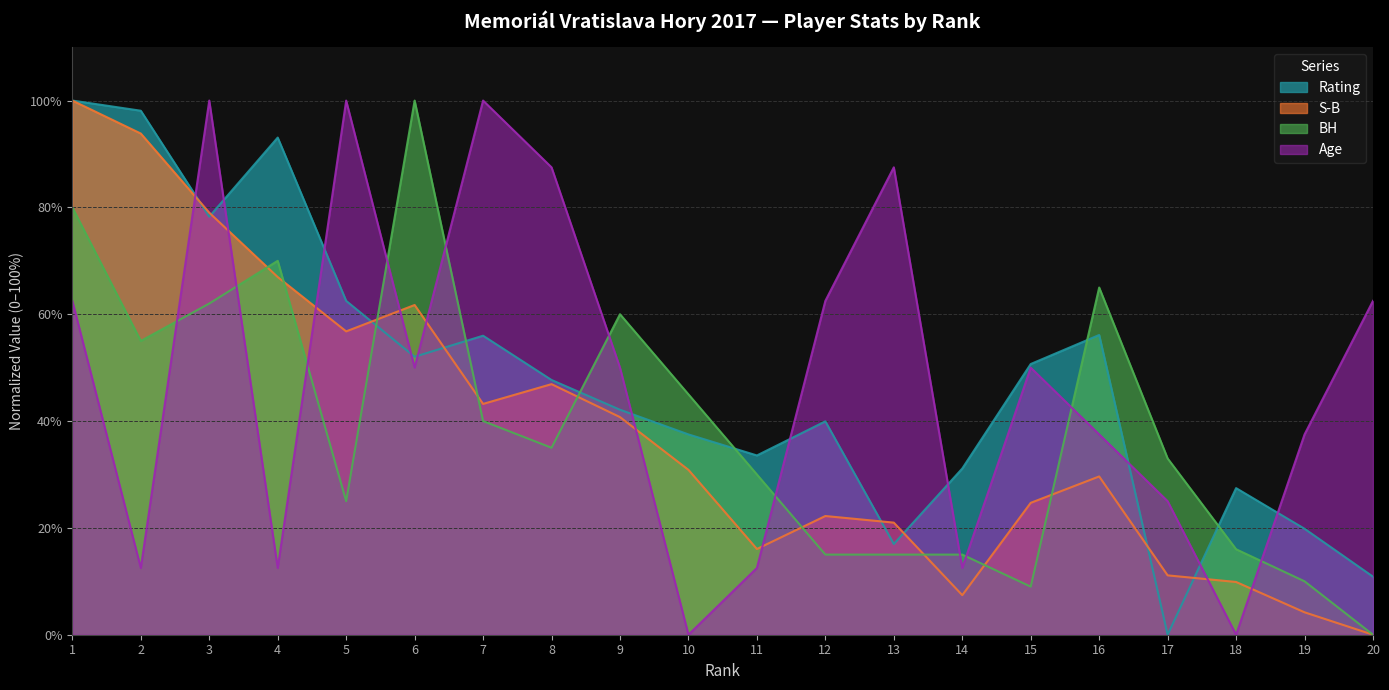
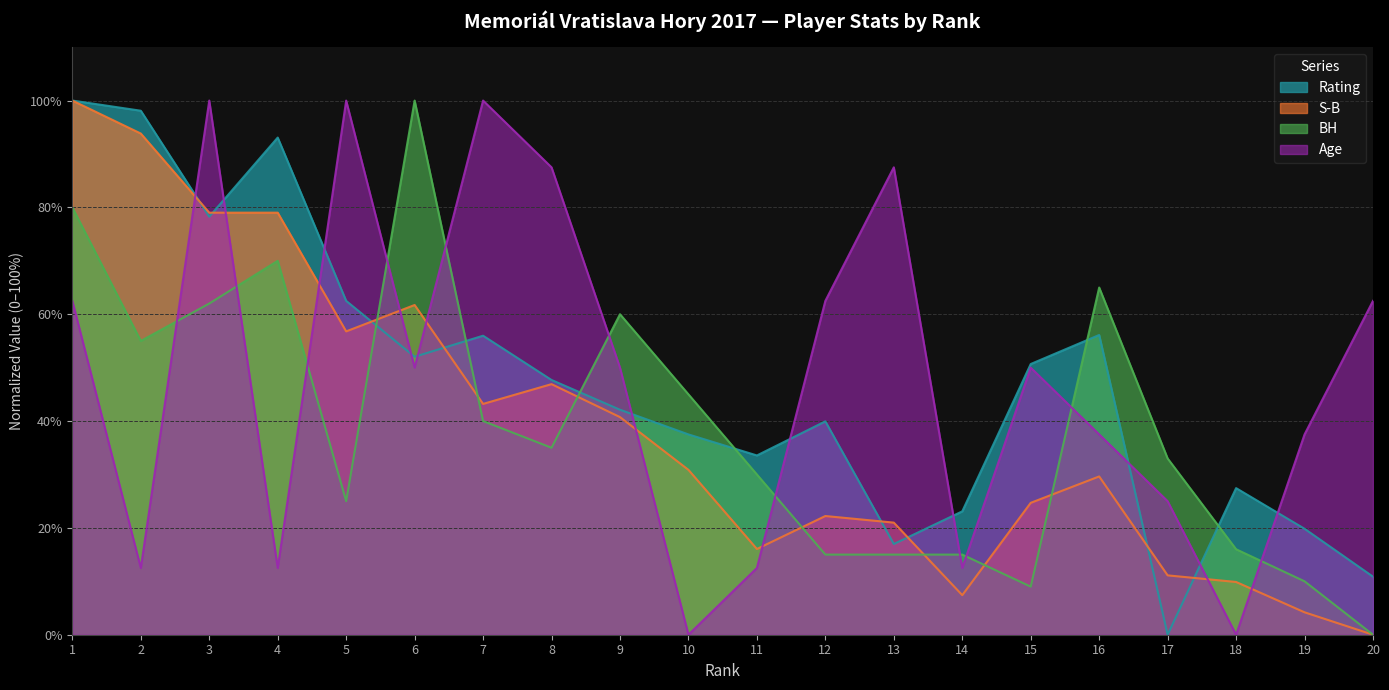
S-B, 4: 67% -> 79%
Rating, 14: 31% -> 23%
